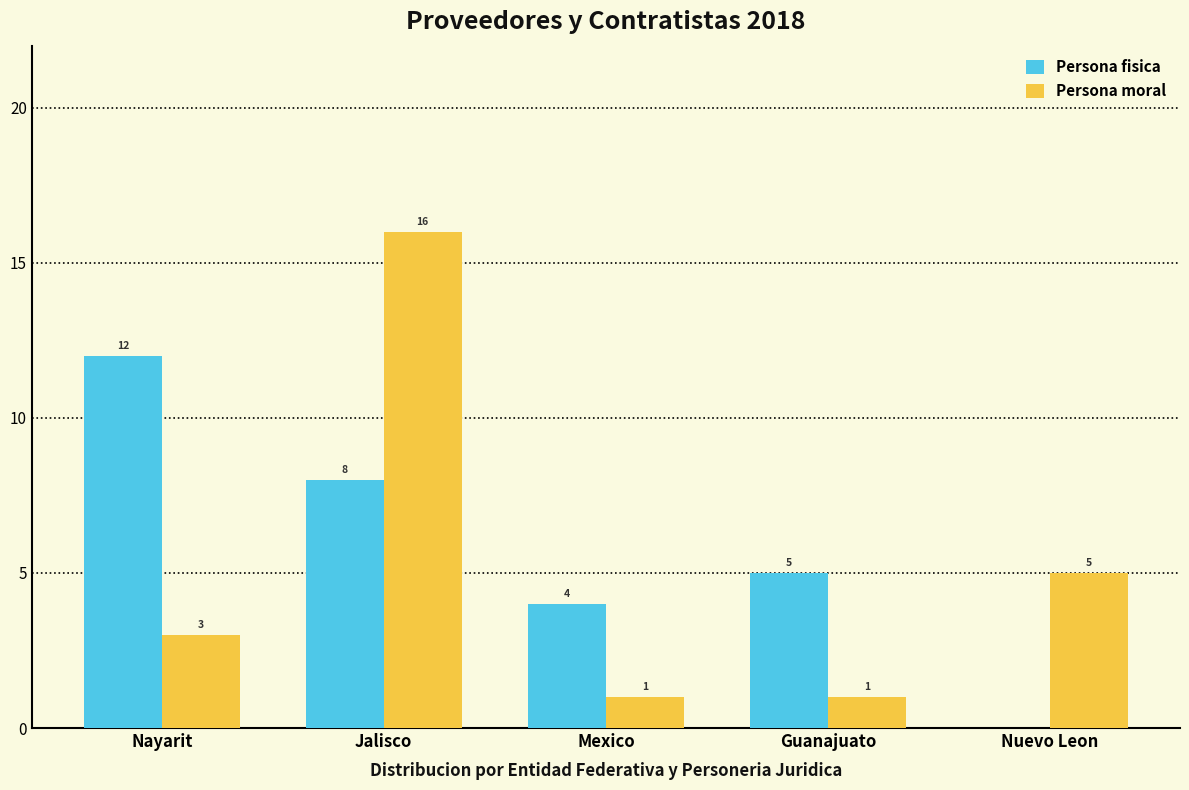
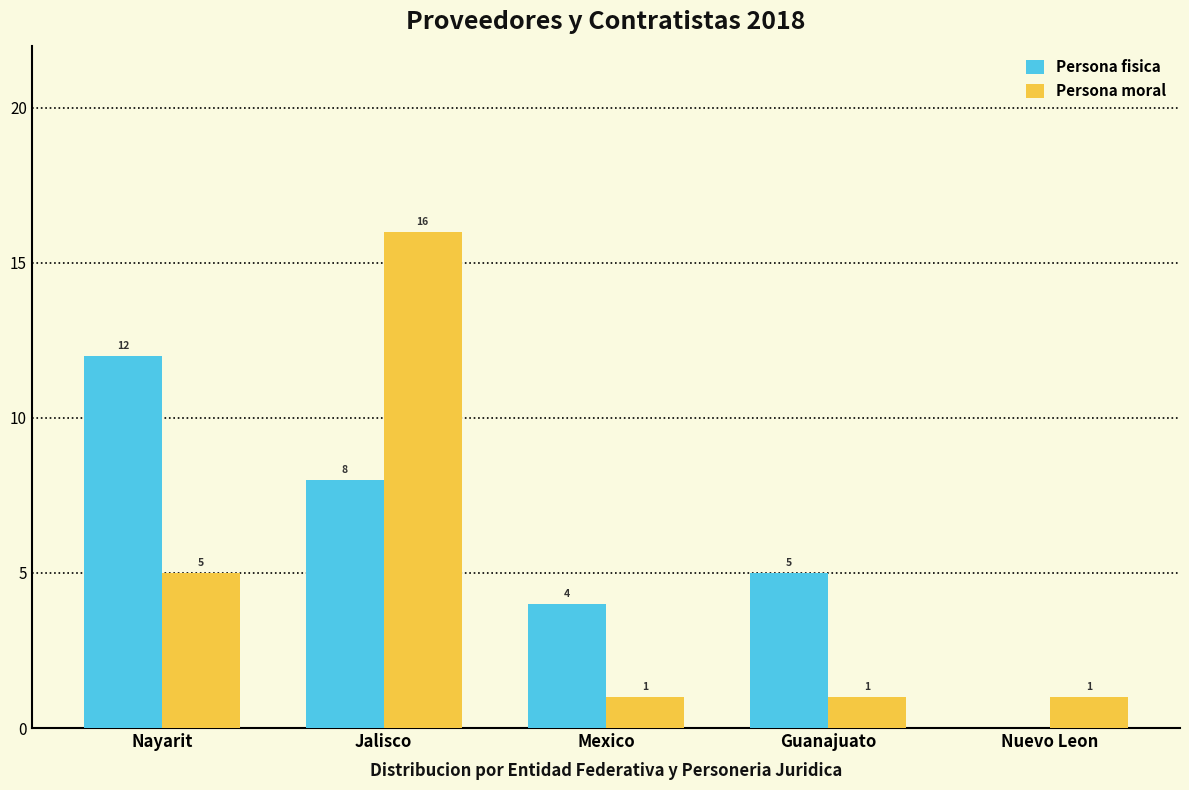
Persona moral, Nayarit: 3 -> 5
Persona moral, Nuevo Leon: 5 -> 1
